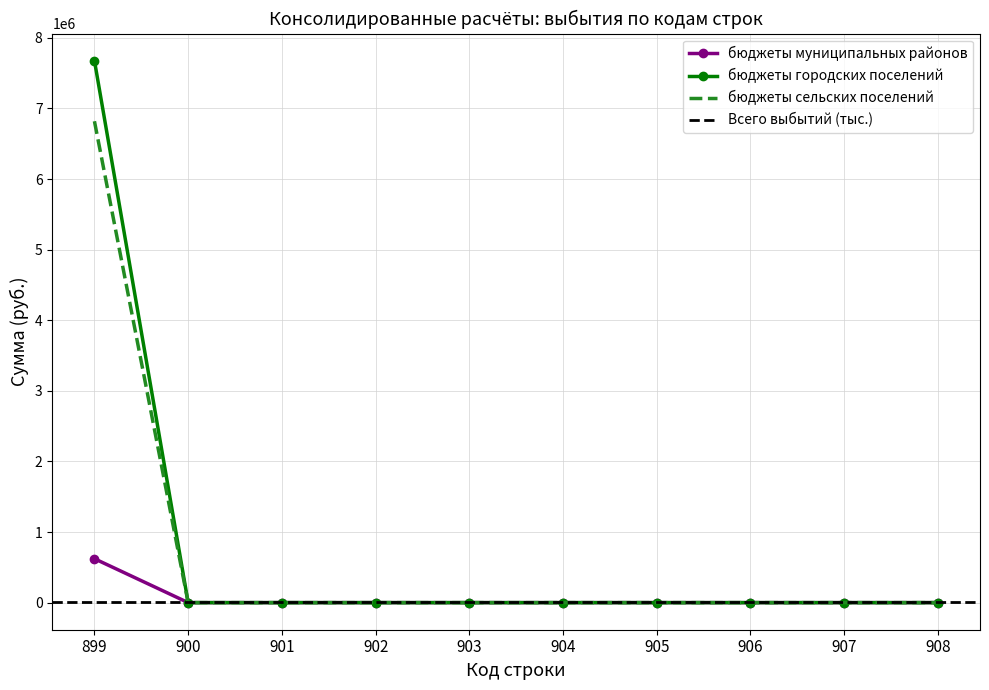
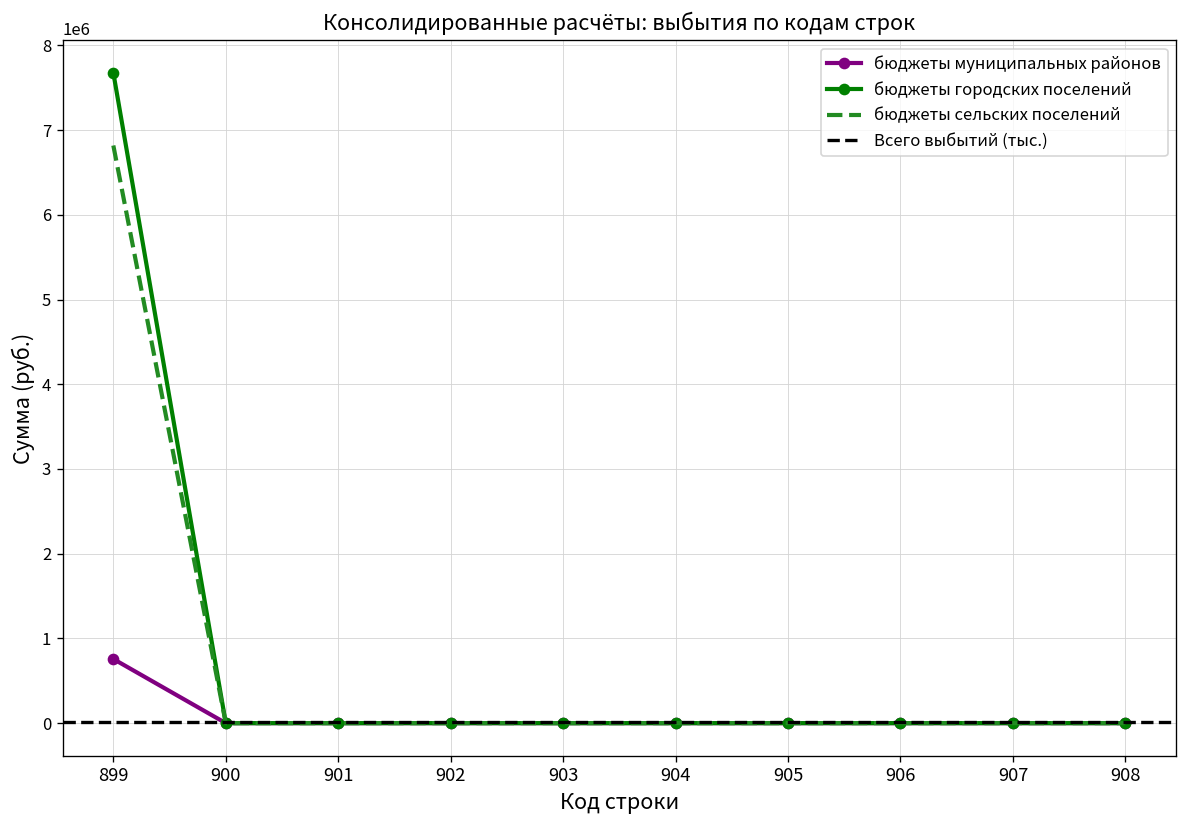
бюджеты муниципальных районов, 899: 600000 -> 800000
